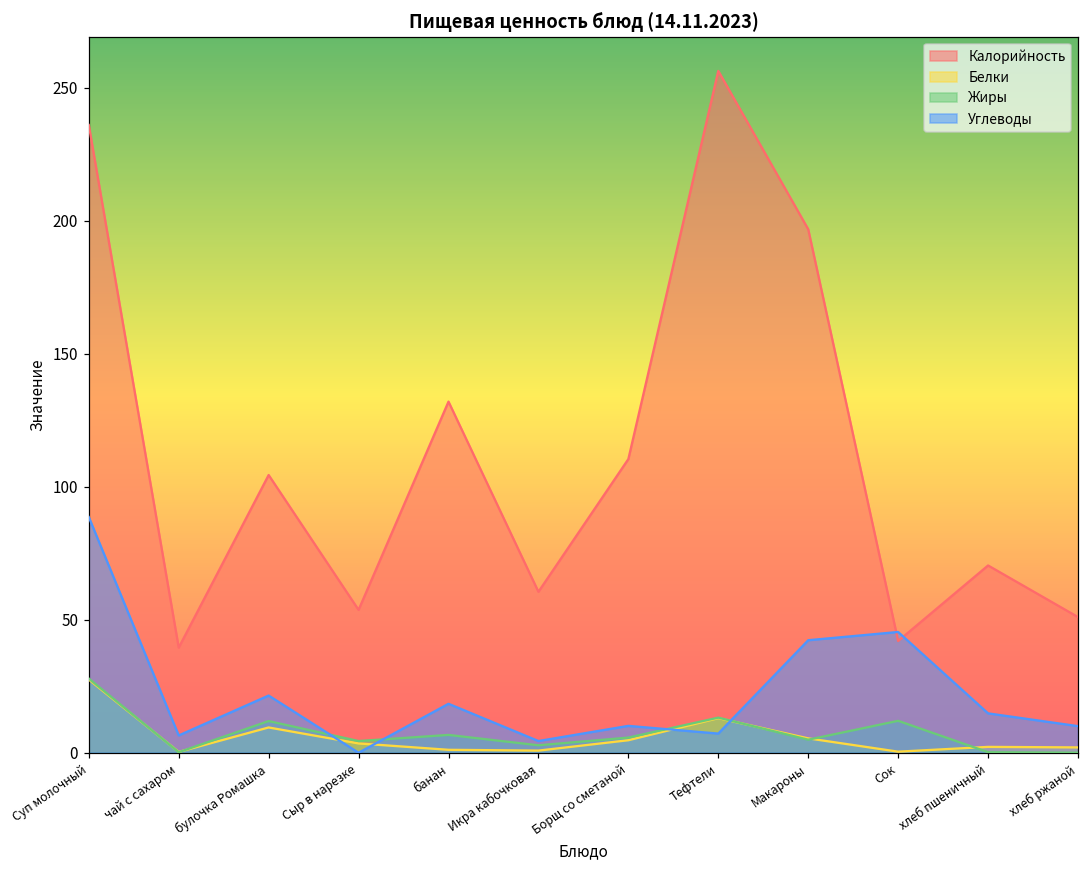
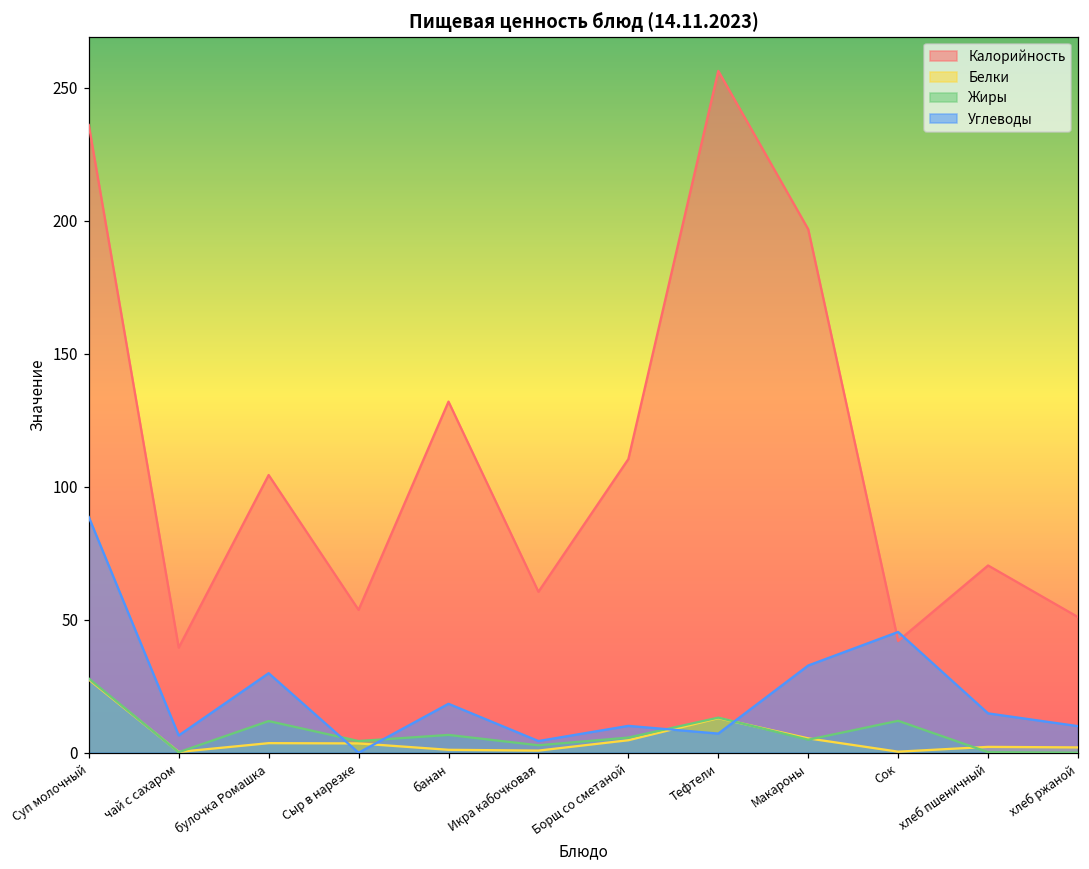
Белки, булочка Ромашка: 10 -> 4
Углеводы, булочка Ромашка: 22 -> 30
Углеводы, Макароны: 42 -> 33
